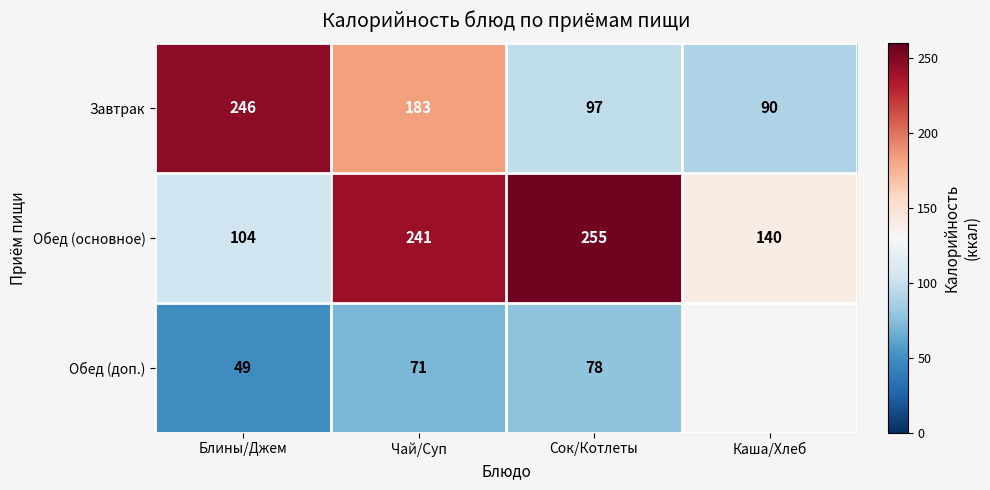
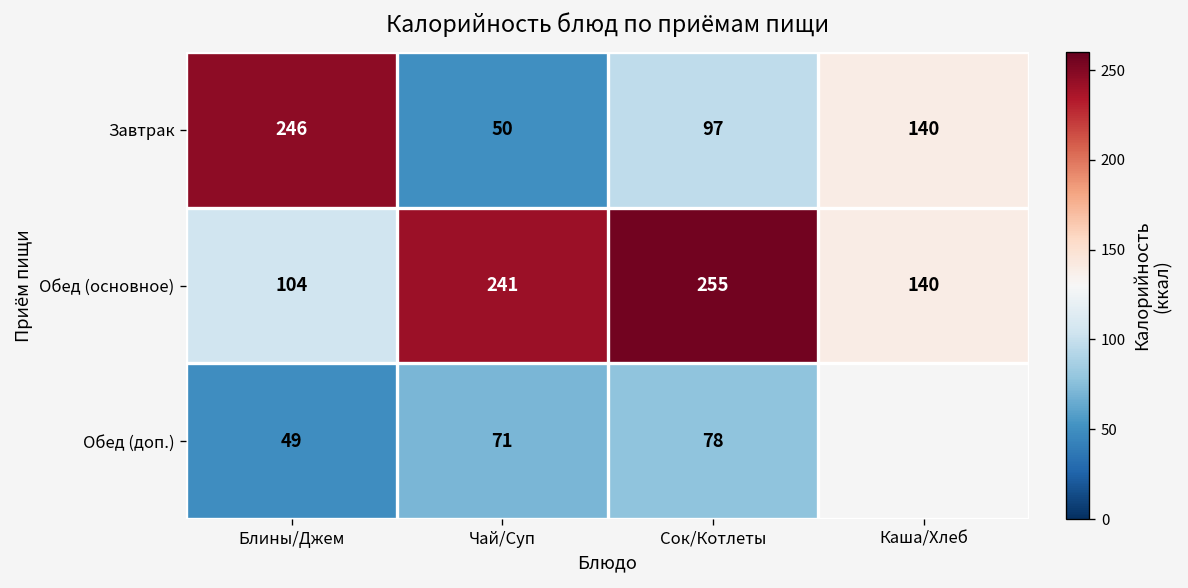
Завтрак, Чай/Суп: 183 -> 50
Завтрак, Каша/Хлеб: 90 -> 140
